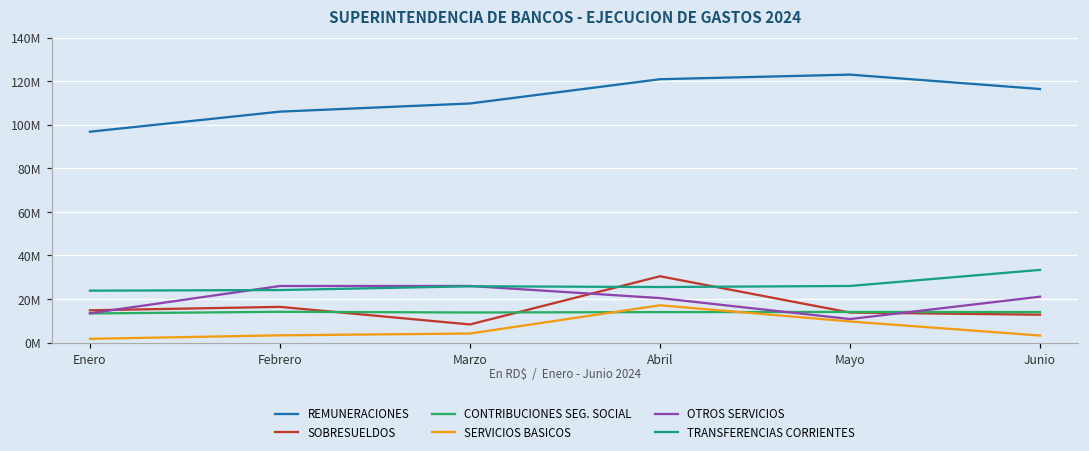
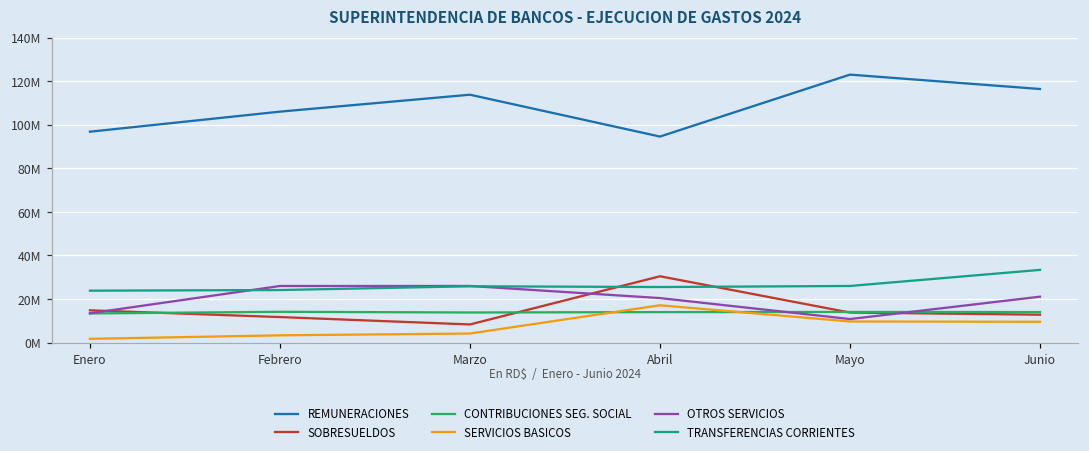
SOBRESUELDOS, Febrero: 16000000 -> 12000000
REMUNERACIONES, Marzo: 110000000 -> 114000000
REMUNERACIONES, Abril: 121000000 -> 95000000
SERVICIOS BASICOS, Junio: 3000000 -> 10000000
